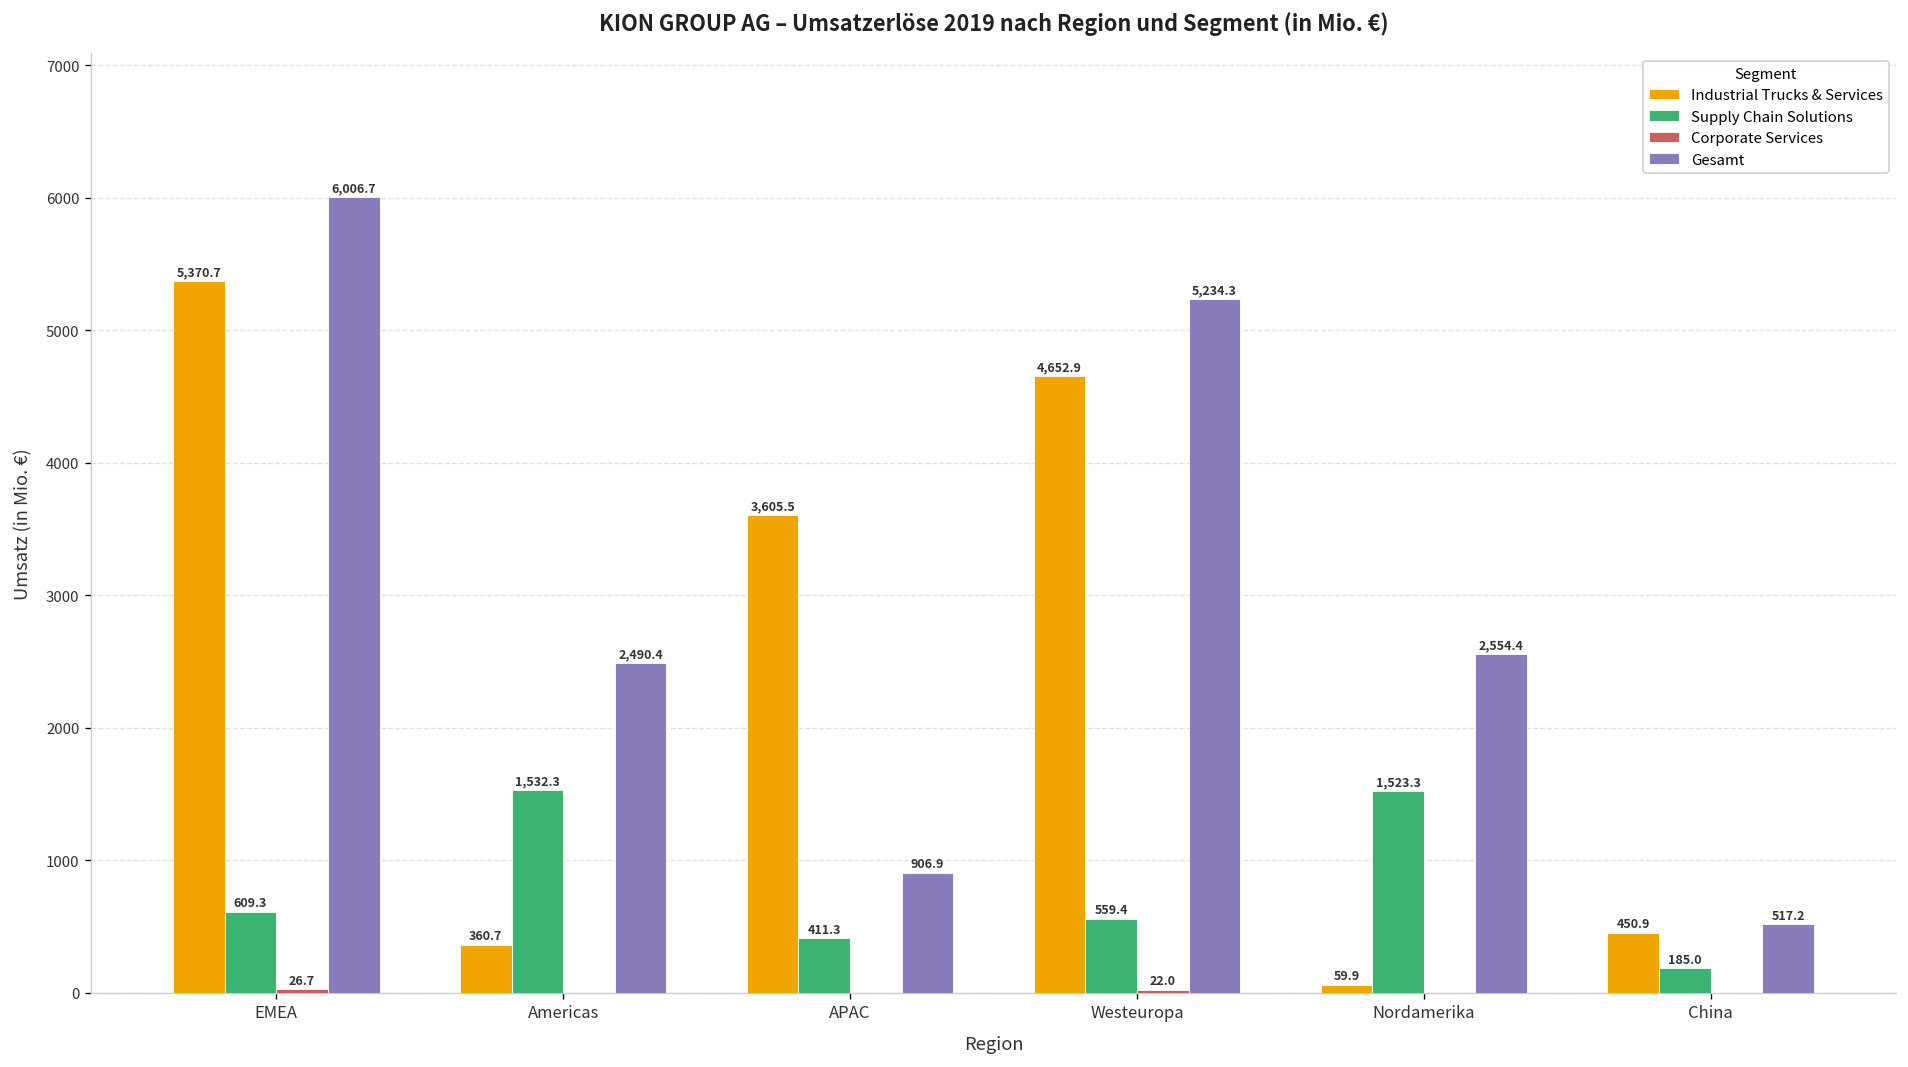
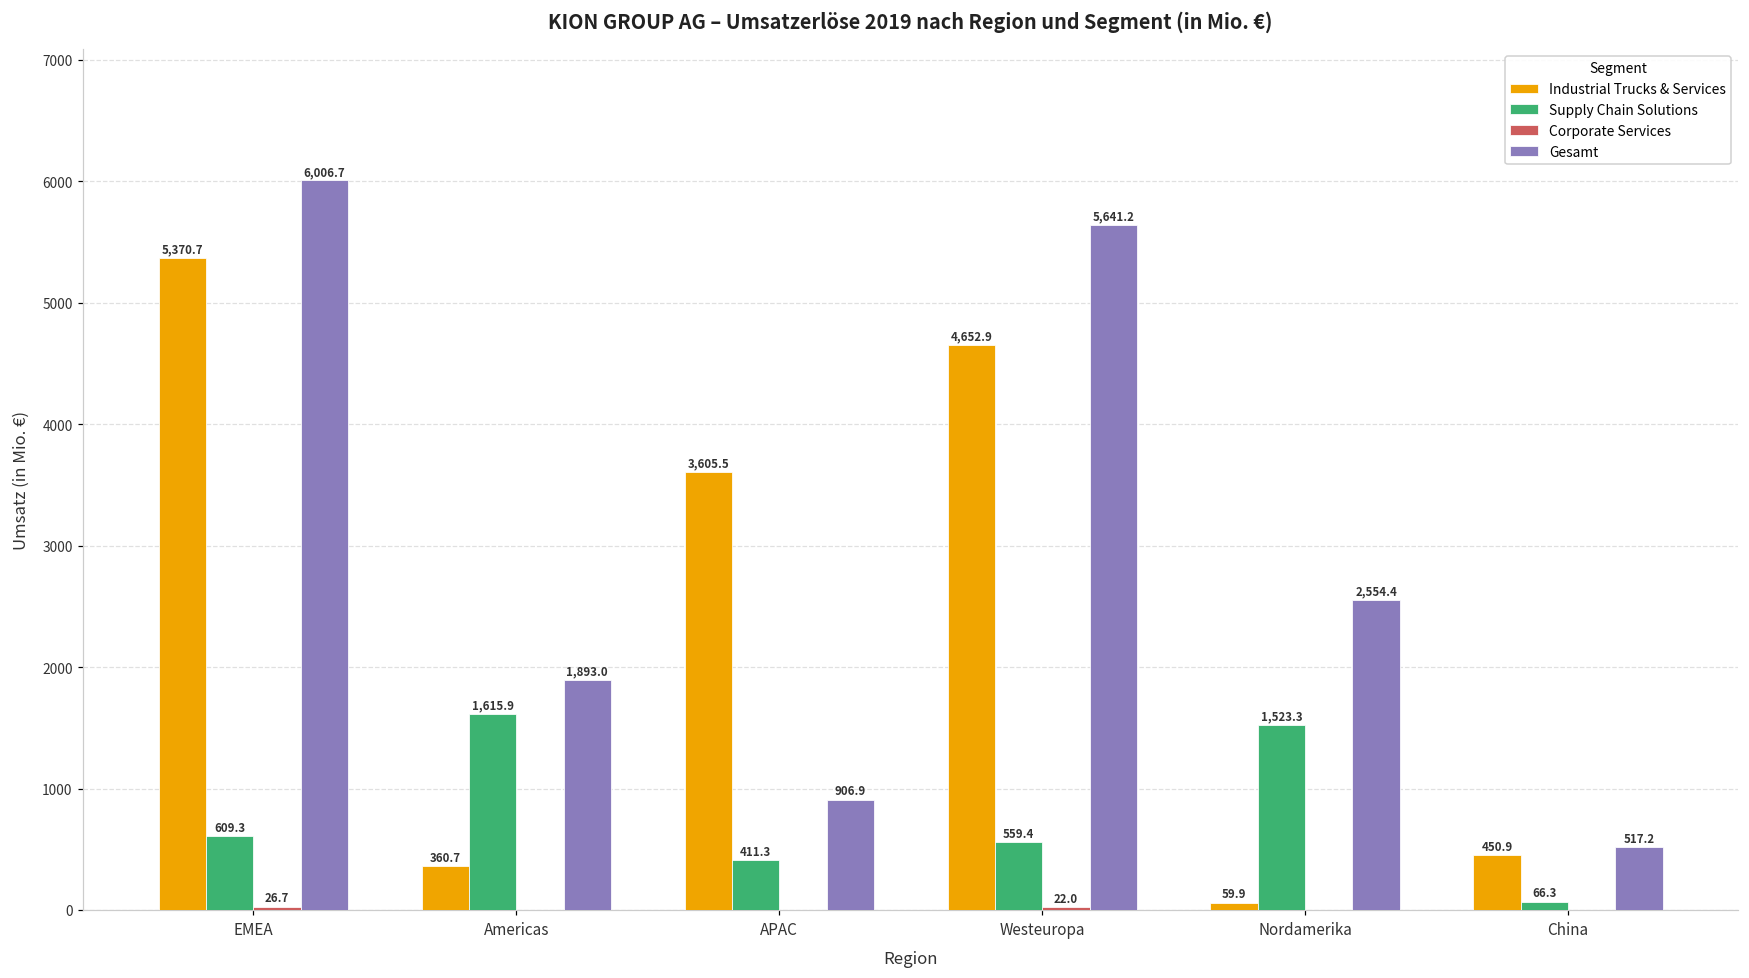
Supply Chain Solutions, Americas: 1,532.3 -> 1,615.9
Gesamt, Americas: 2,490.4 -> 1,893.0
Gesamt, Westeuropa: 5,234.3 -> 5,641.2
Supply Chain Solutions, China: 185.0 -> 66.3
